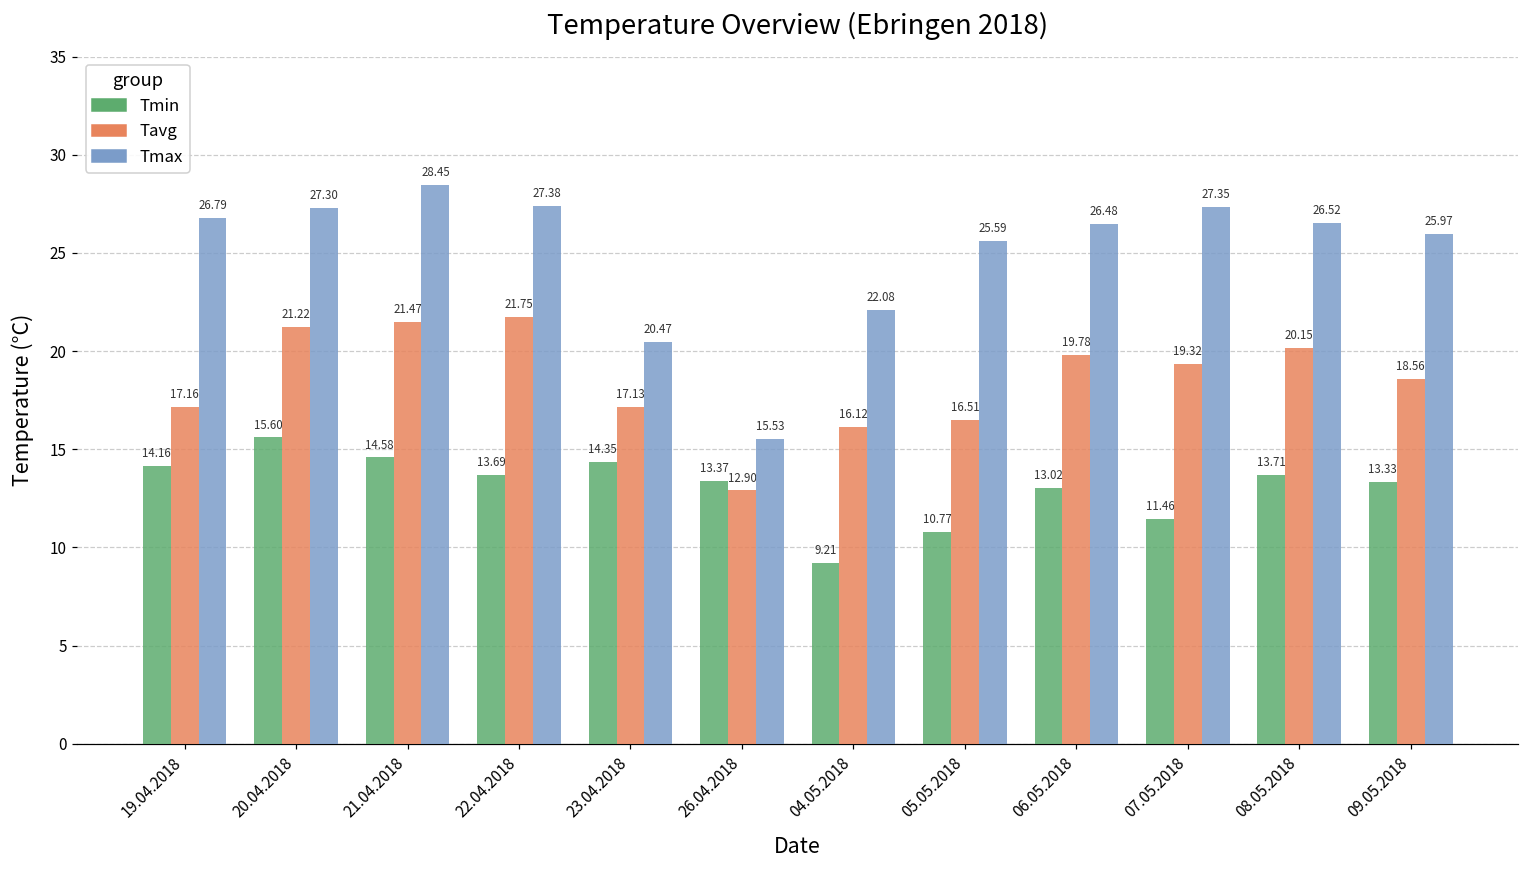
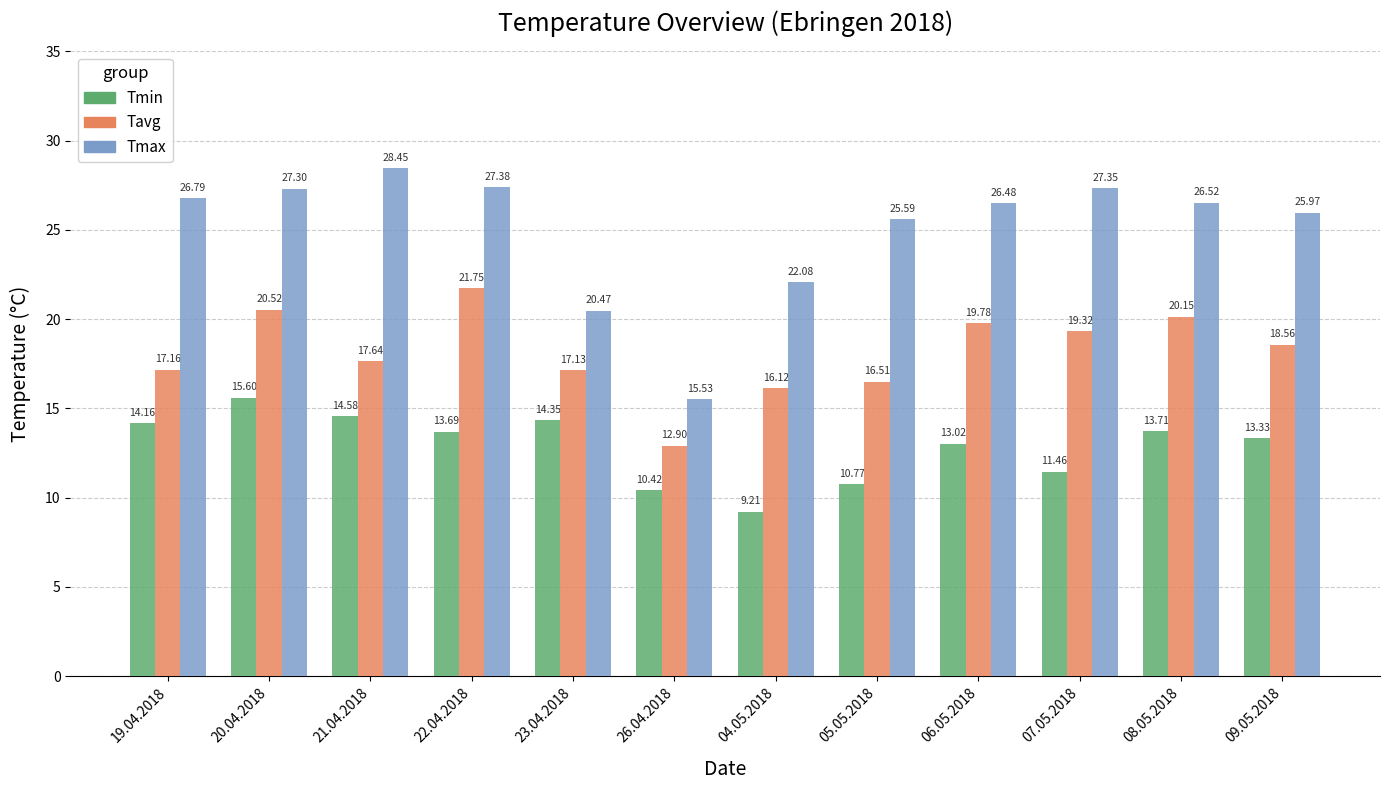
Tavg, 20.04.2018: 21.22 -> 20.52
Tavg, 21.04.2018: 21.47 -> 17.64
Tmin, 26.04.2018: 13.37 -> 10.42
